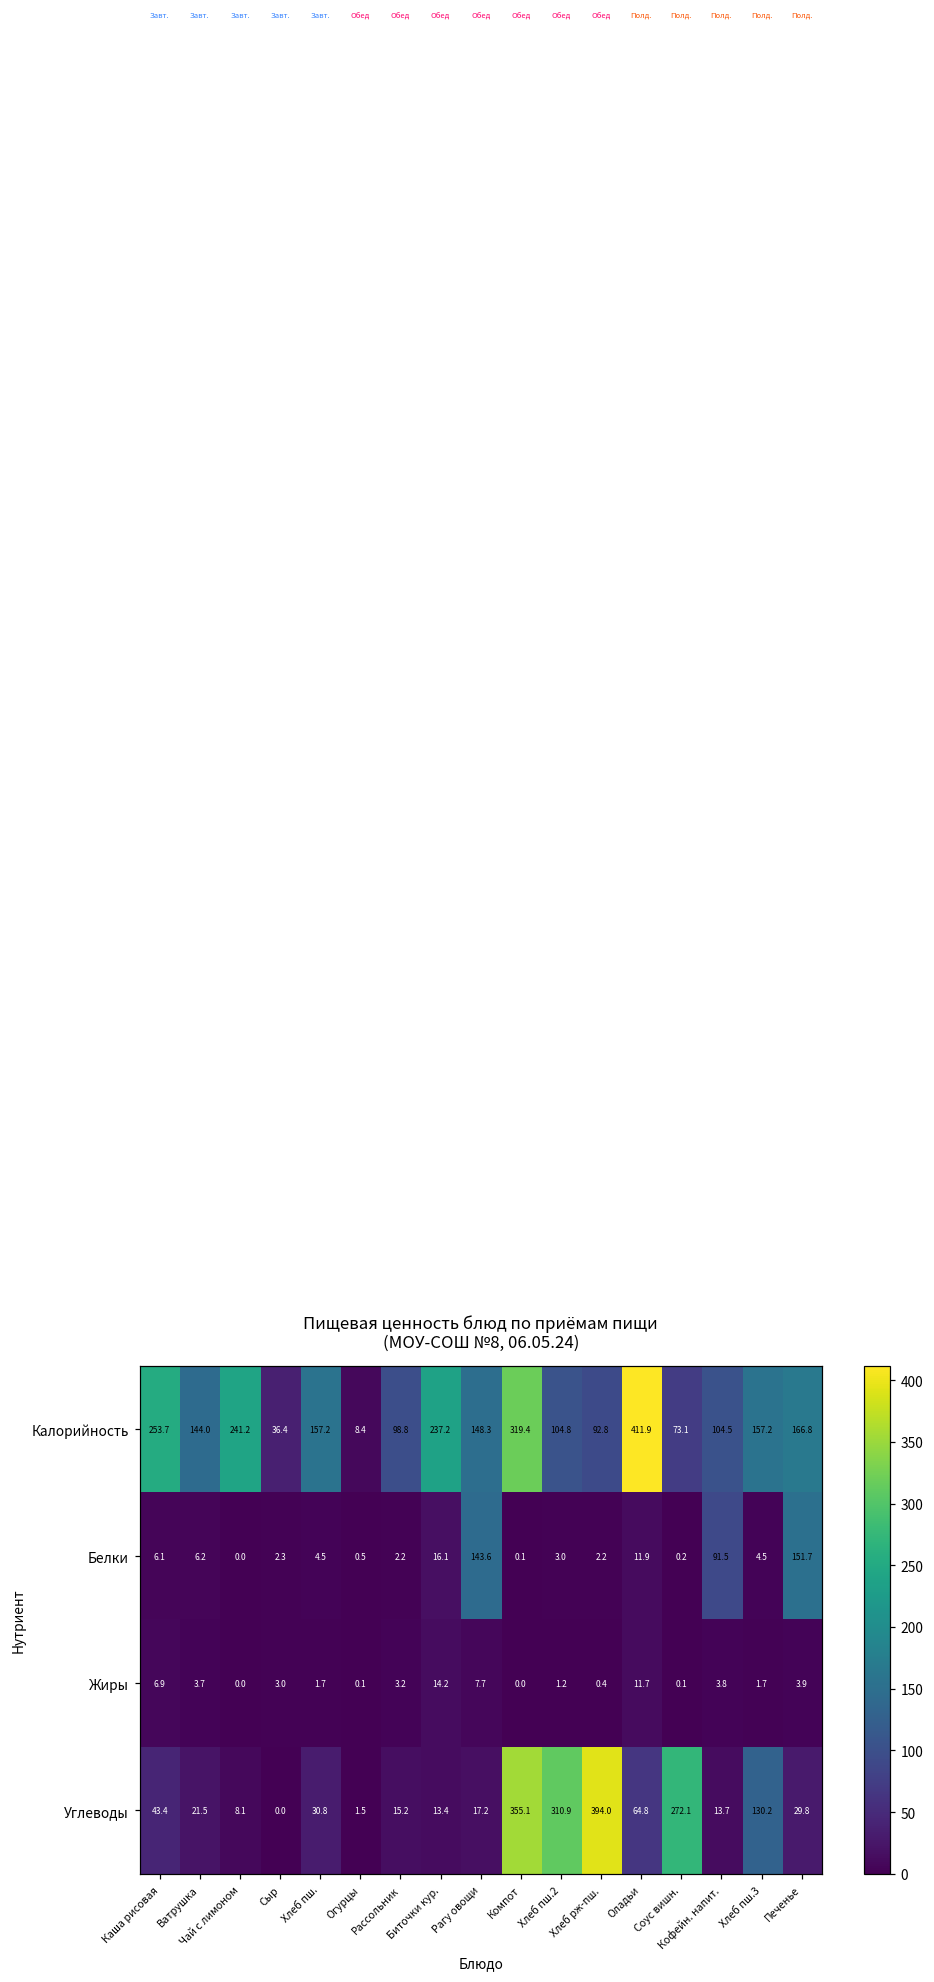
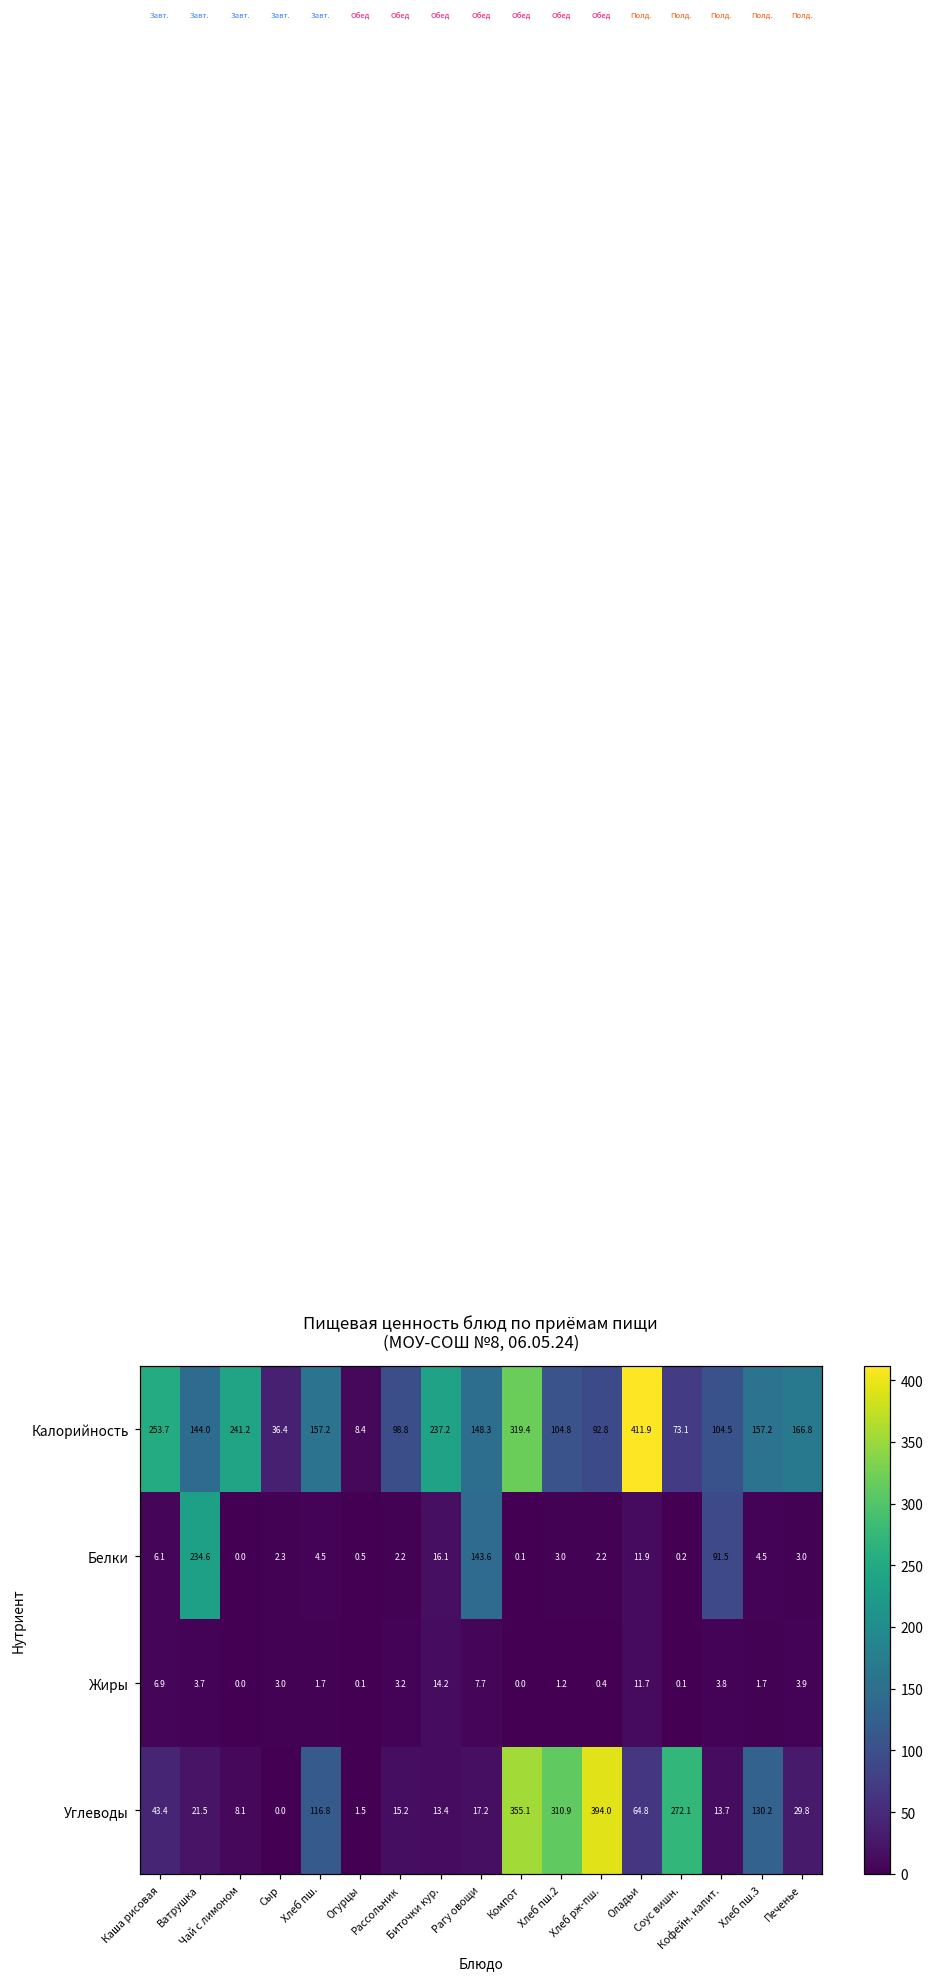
Белки, Ватрушка: 6.2 -> 234.6
Белки, Печенье: 151.7 -> 3.0
Углеводы, Хлеб пш.: 30.8 -> 116.8
